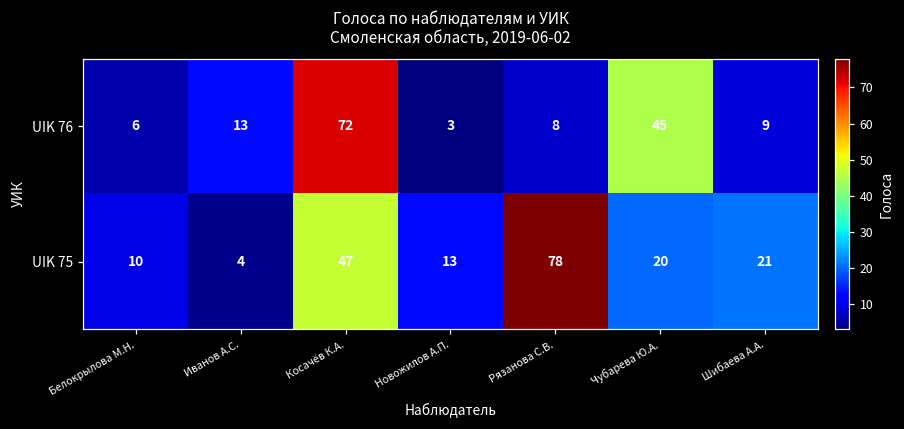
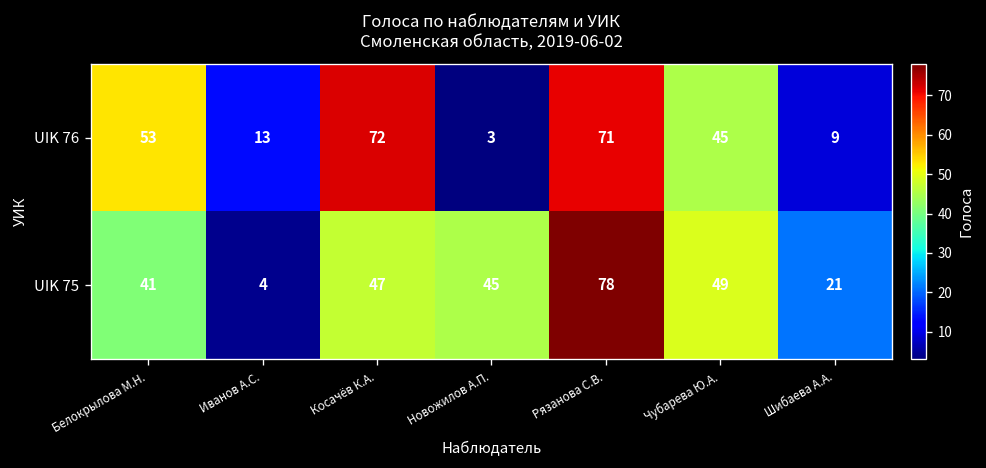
UIK 76, Белокрылова М.Н.: 6 -> 53
UIK 76, Рязанова С.В.: 8 -> 71
UIK 75, Белокрылова М.Н.: 10 -> 41
UIK 75, Новожилов А.П.: 13 -> 45
UIK 75, Чубарева Ю.А.: 20 -> 49
